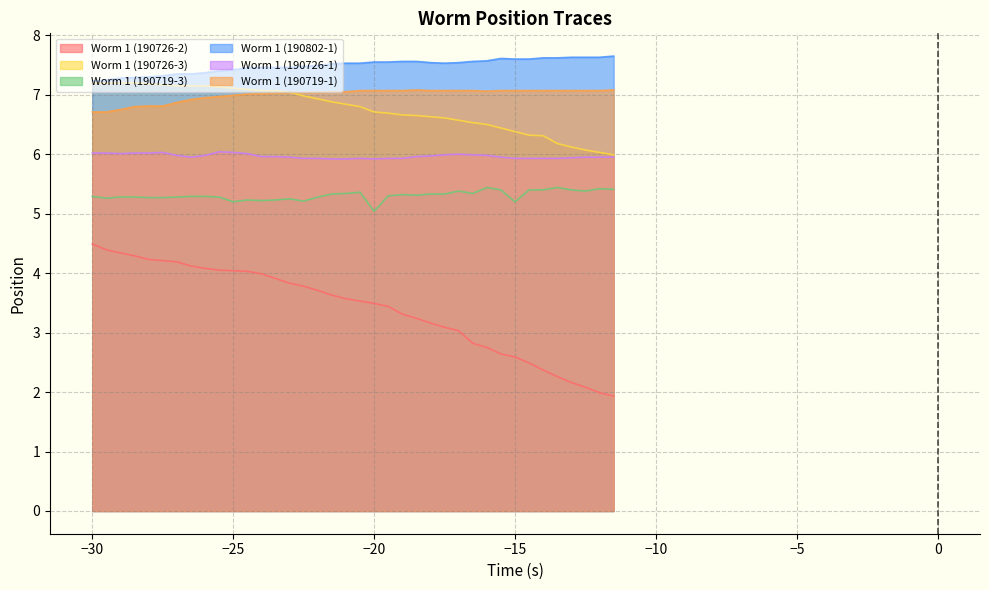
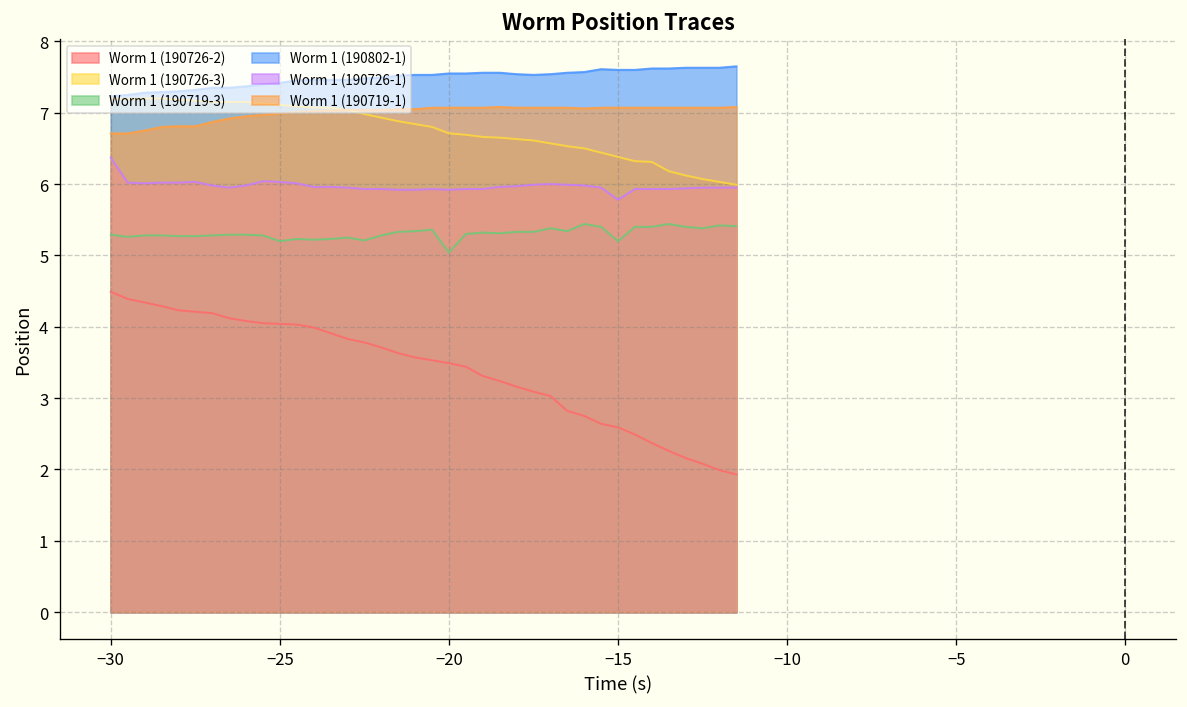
Worm 1 (190726-1), −30: 6.0 -> 6.4
Worm 1 (190726-1), −15: 5.9 -> 5.8
